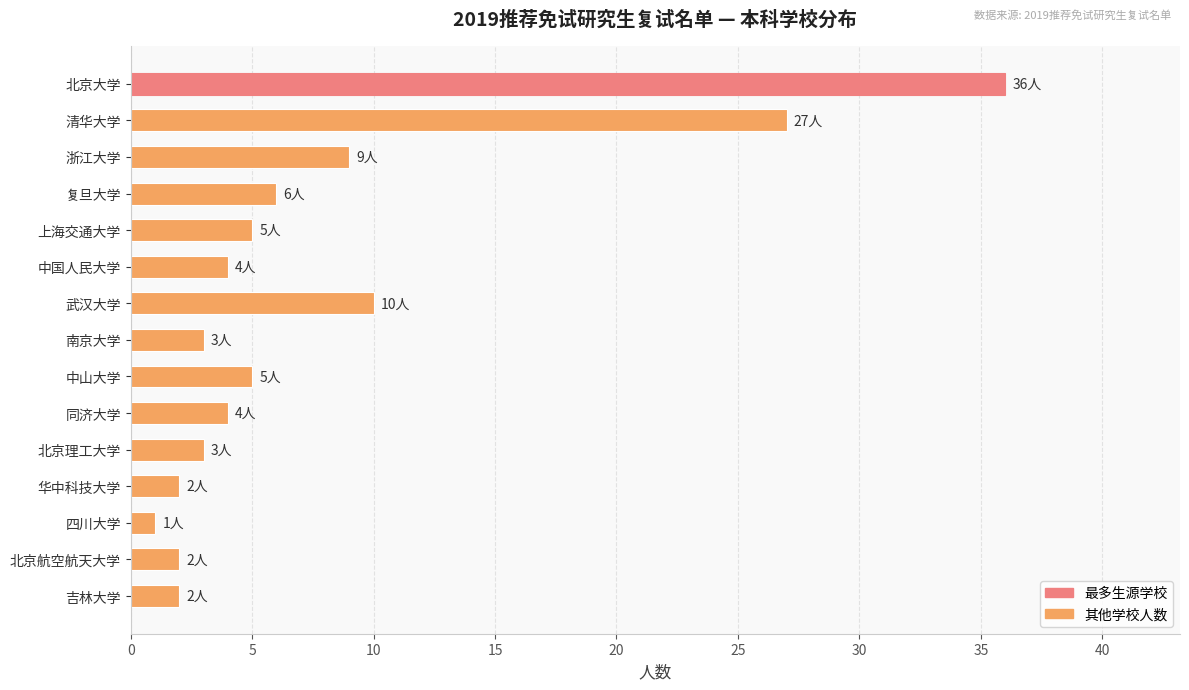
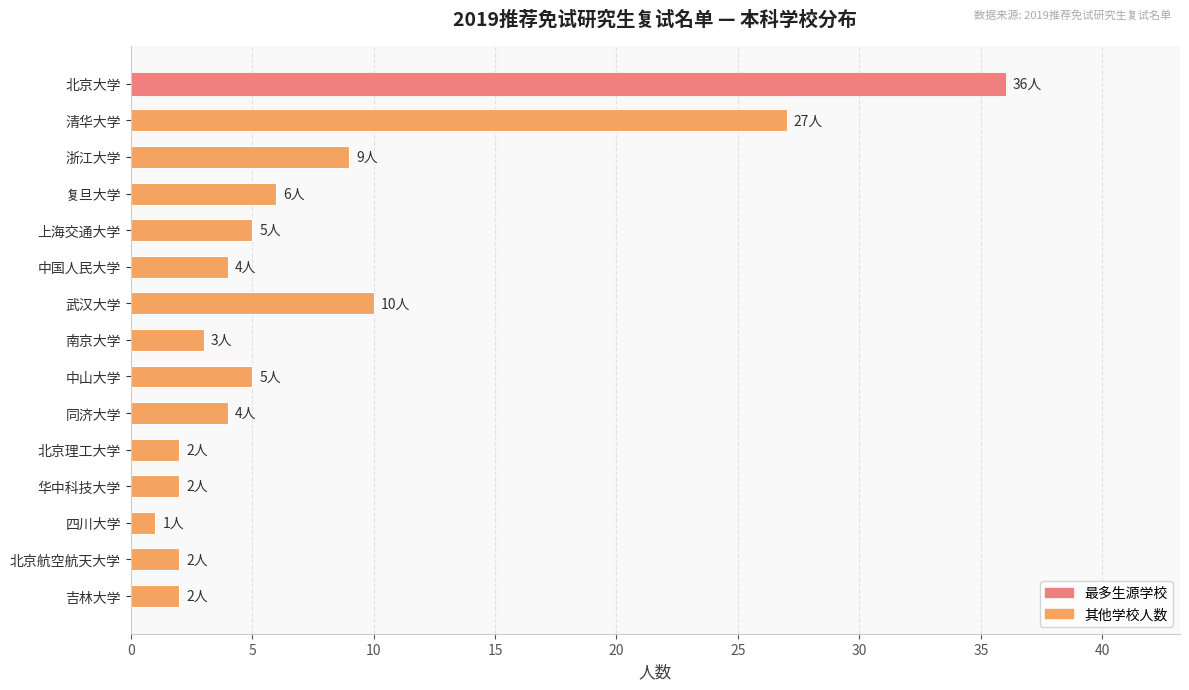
北京理工大学: 3人 -> 2人
